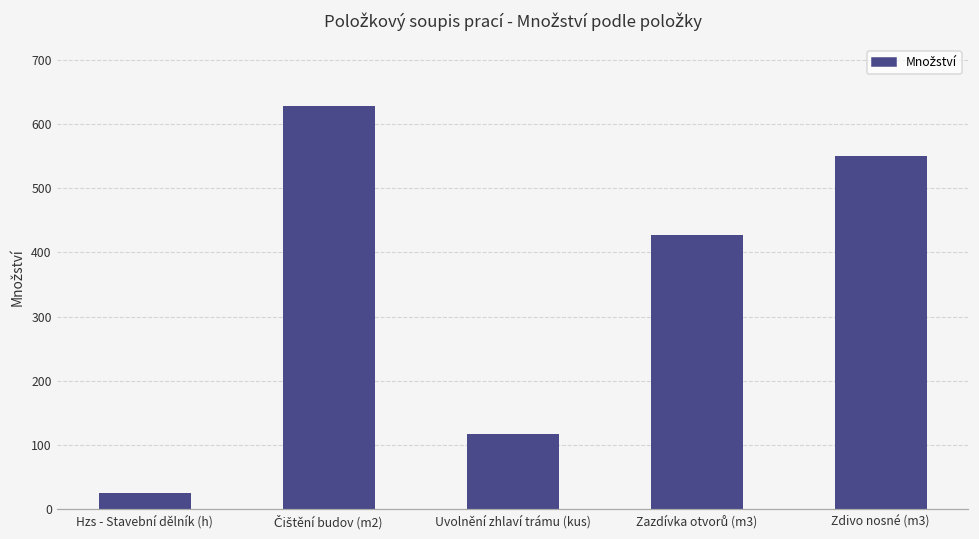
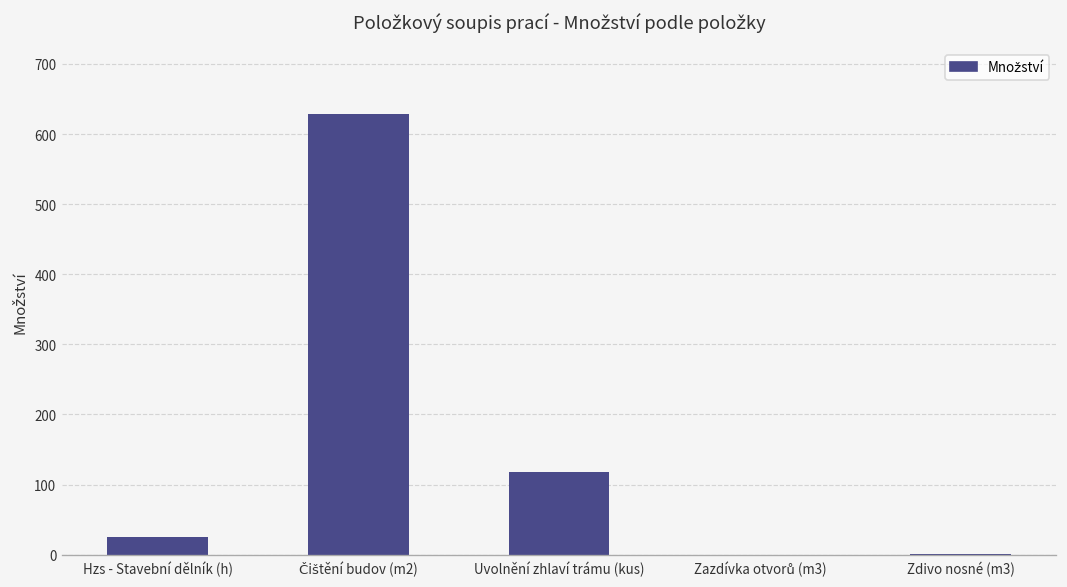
Zazdívka otvorů (m3): 430 -> 0
Zdivo nosné (m3): 550 -> 0
